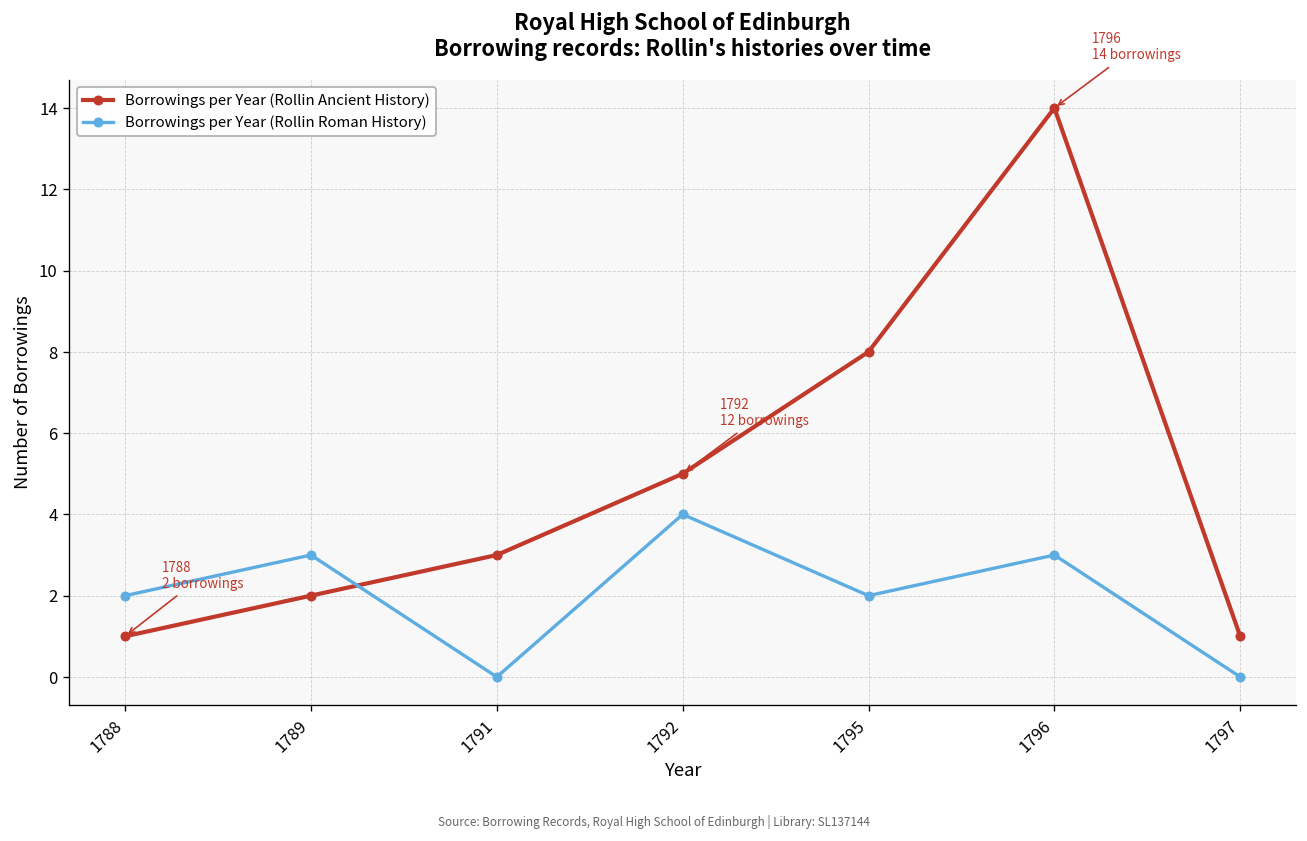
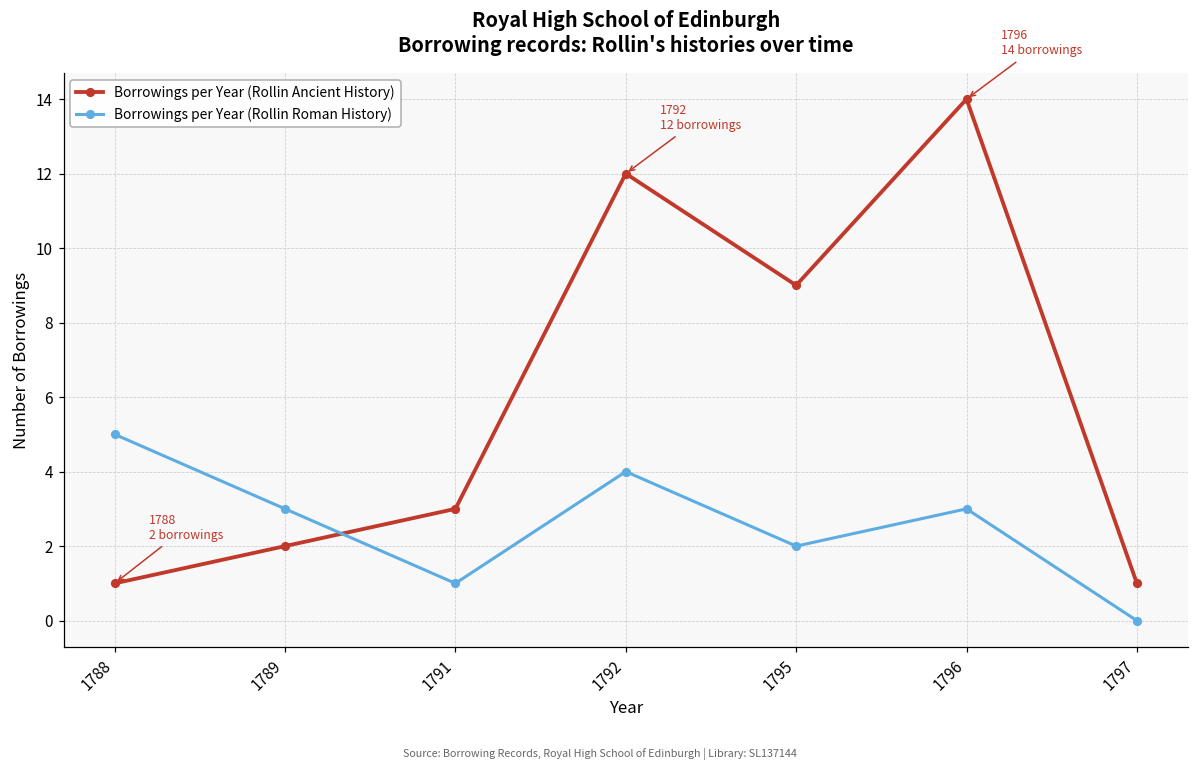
Borrowings per Year (Rollin Roman History), 1788: 2 -> 5
Borrowings per Year (Rollin Roman History), 1791: 0 -> 1
Borrowings per Year (Rollin Ancient History), 1792: 5 -> 12
Borrowings per Year (Rollin Ancient History), 1795: 8 -> 9
